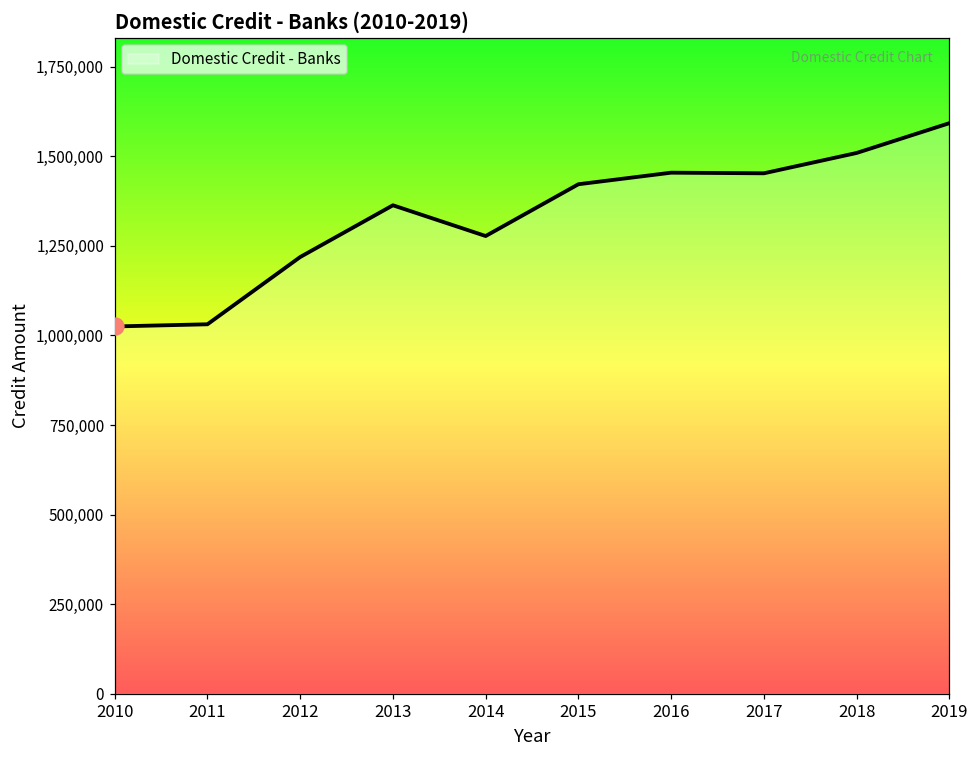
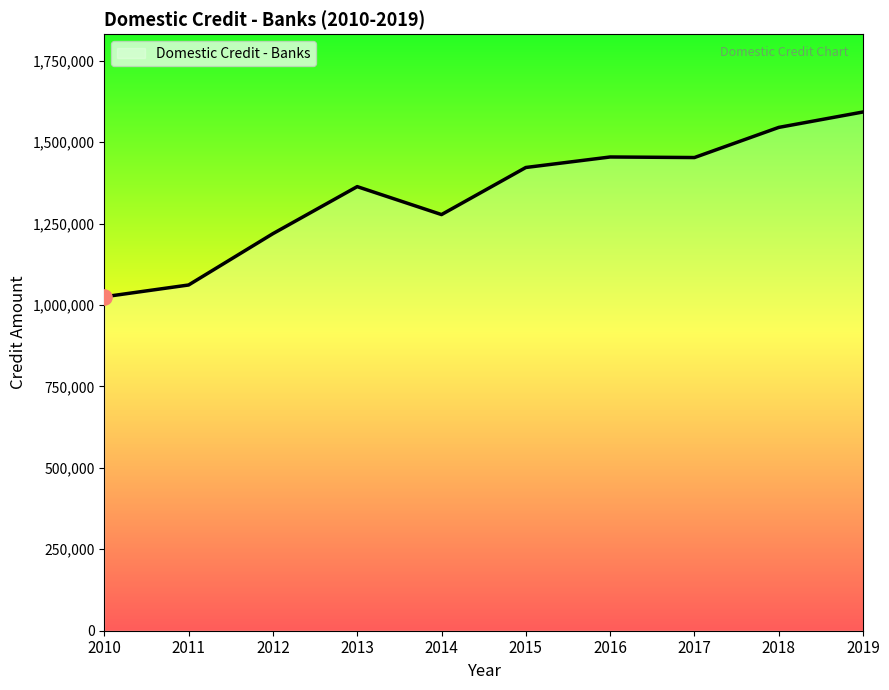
Domestic Credit - Banks, 2011: 1,030,000 -> 1,060,000
Domestic Credit - Banks, 2018: 1,510,000 -> 1,550,000
